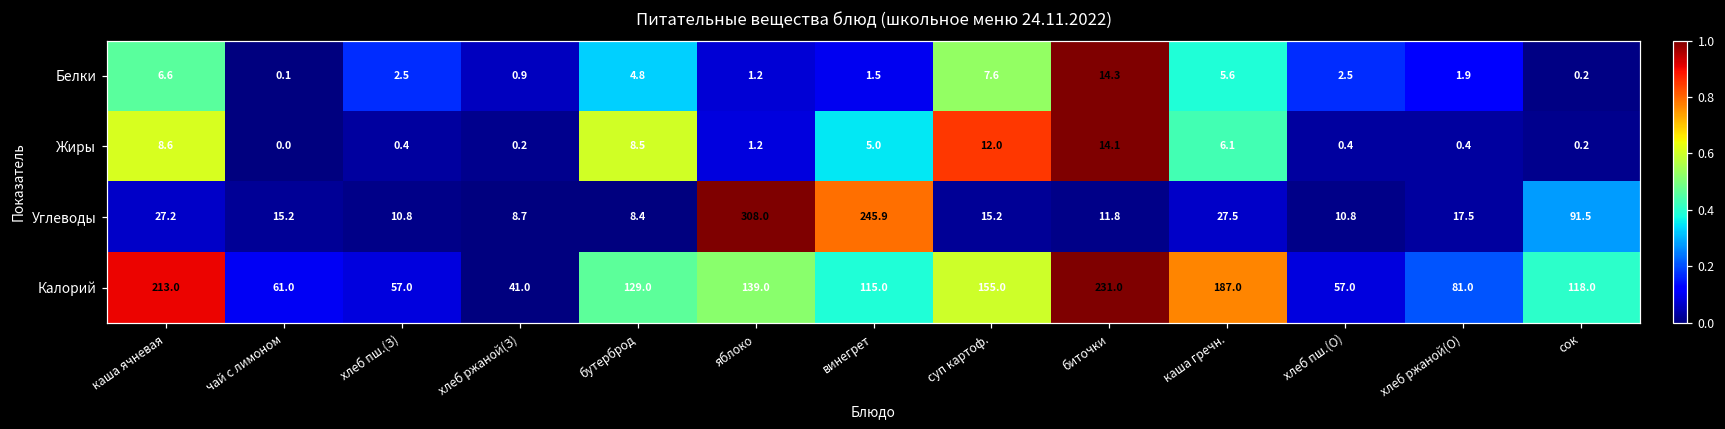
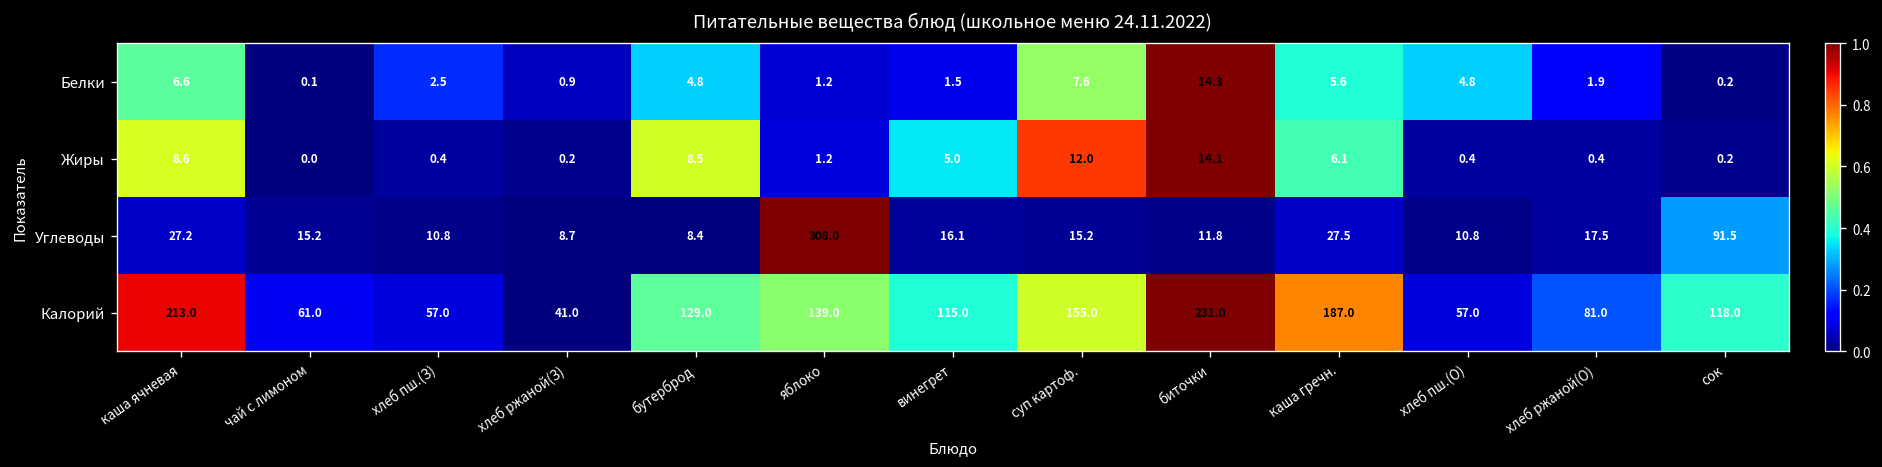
Белки, хлеб пш.(О): 2.5 -> 4.8
Углеводы, винегрет: 245.9 -> 16.1
